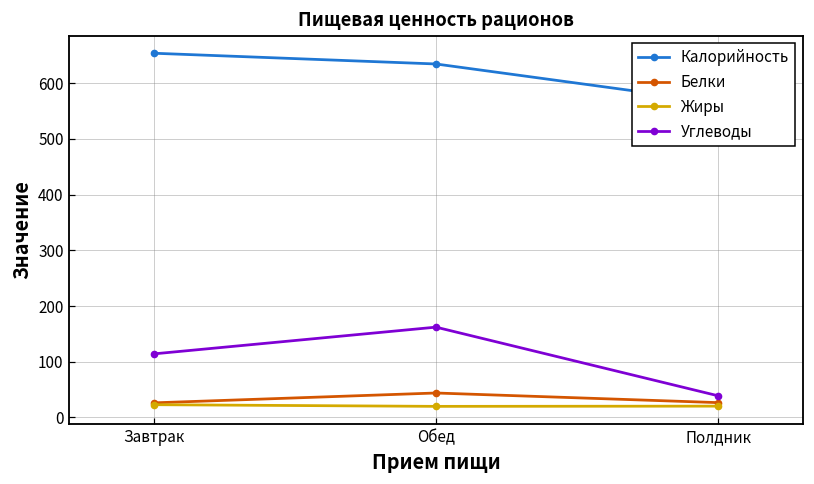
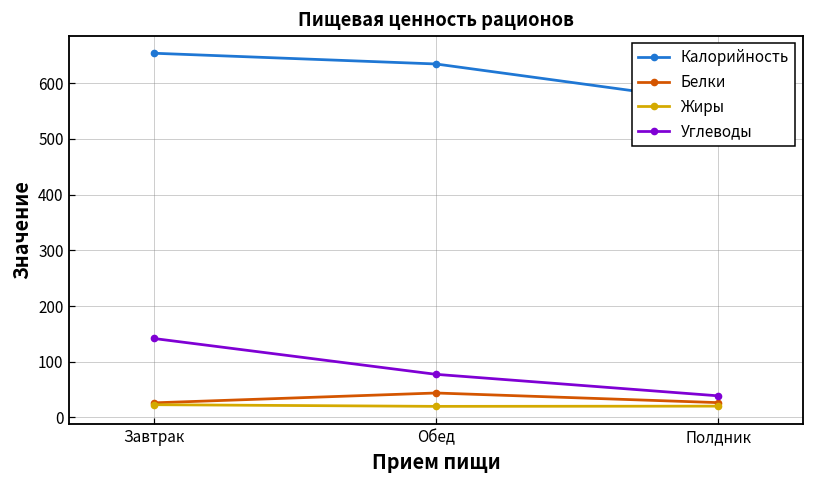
Углеводы, Завтрак: 110 -> 140
Углеводы, Обед: 160 -> 80
